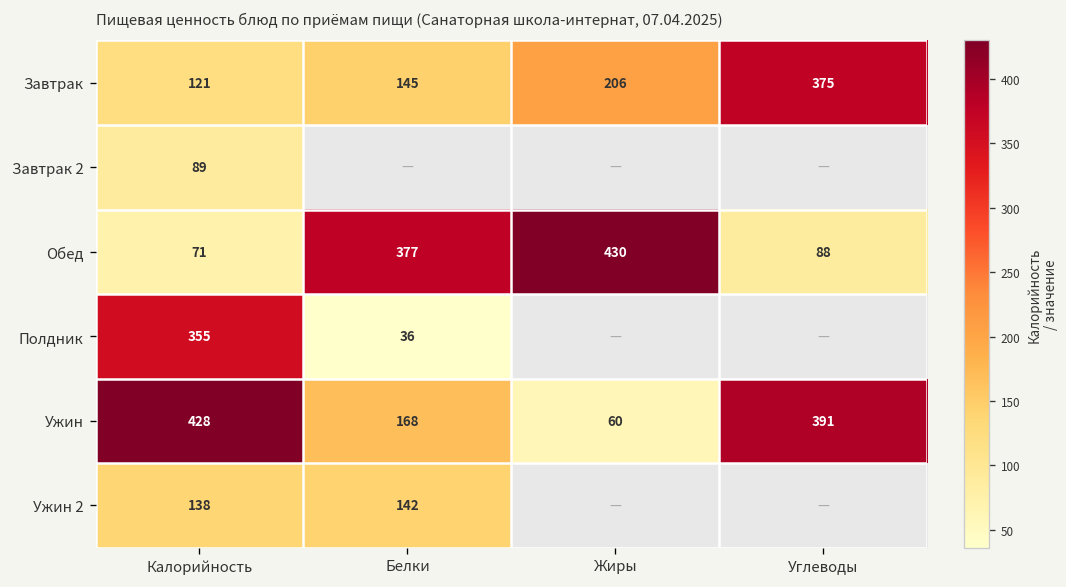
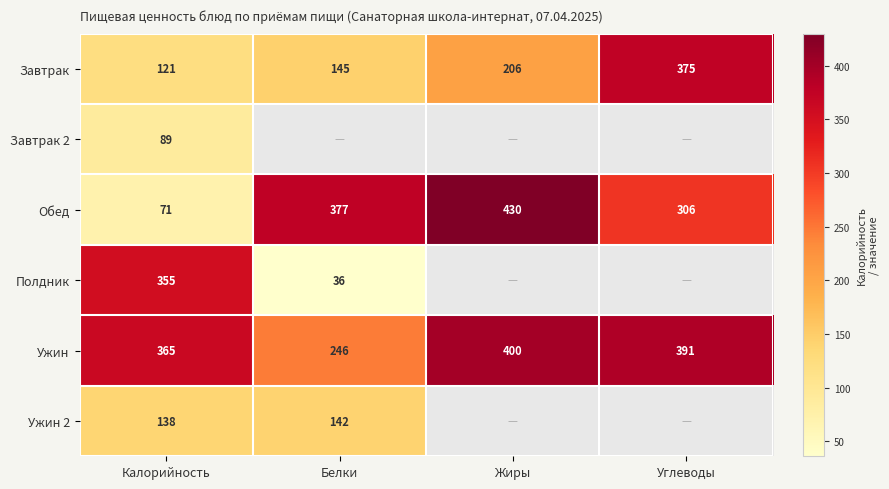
Обед, Углеводы: 88 -> 306
Ужин, Калорийность: 428 -> 365
Ужин, Белки: 168 -> 246
Ужин, Жиры: 60 -> 400
